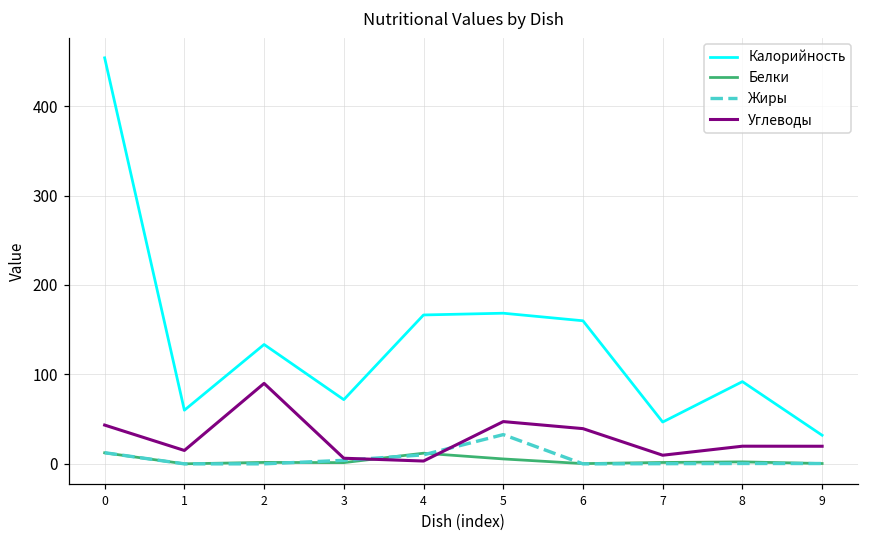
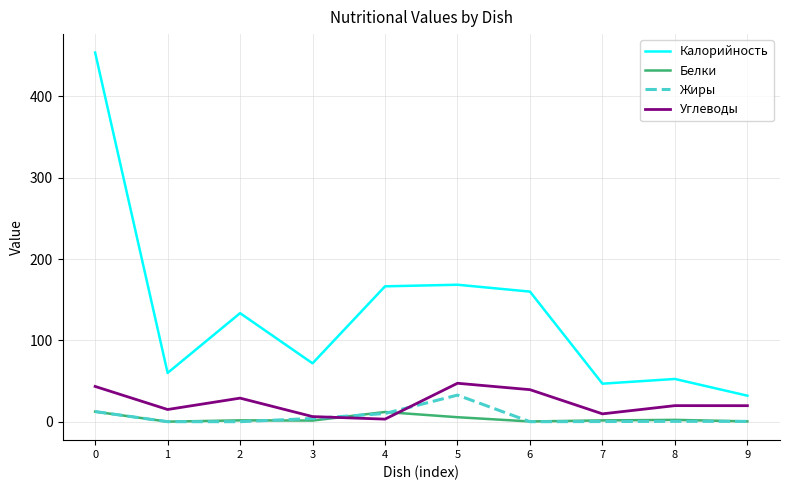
Углеводы, 2: 90 -> 30
Калорийность, 8: 90 -> 50
